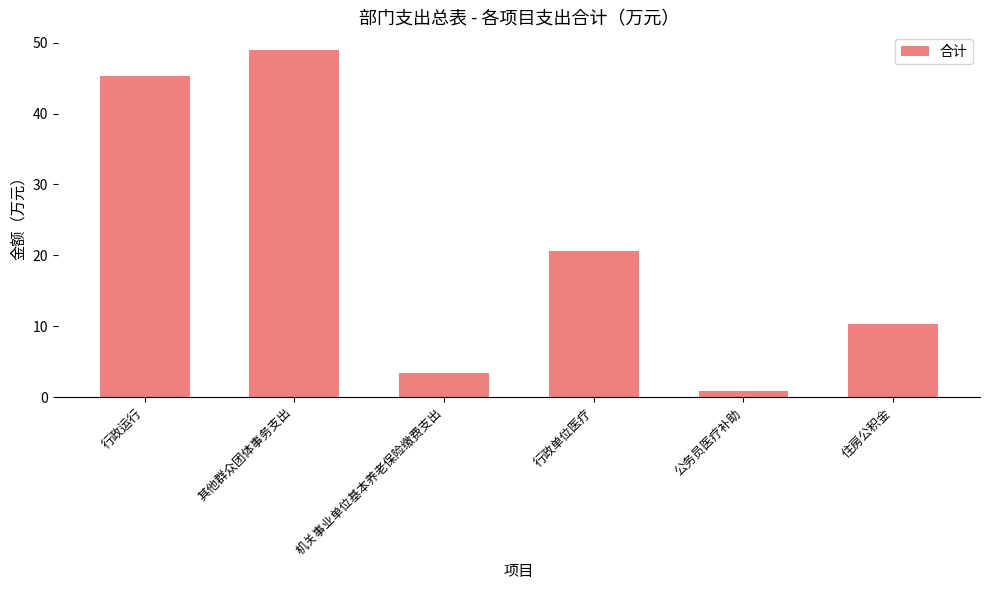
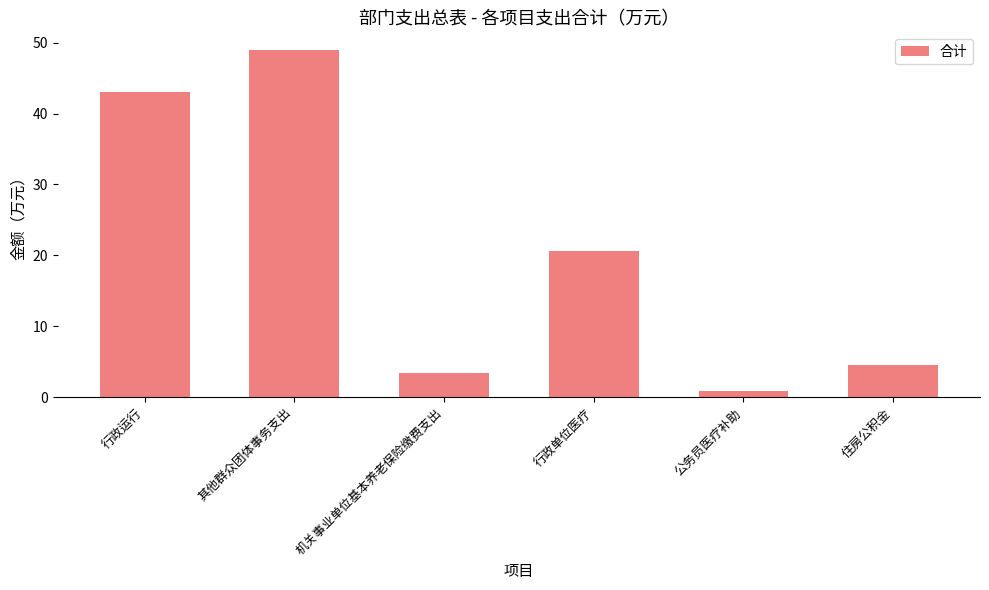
行政运行: 45 -> 43
住房公积金: 10 -> 4
